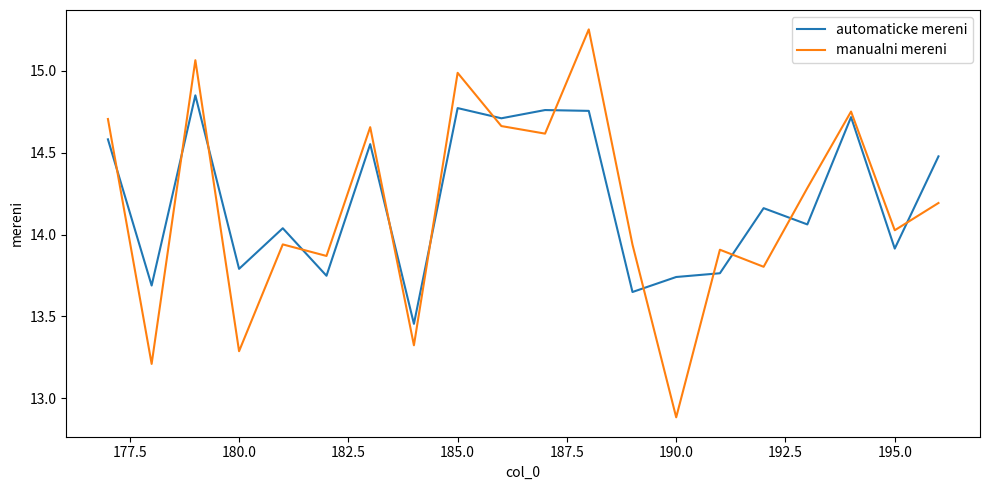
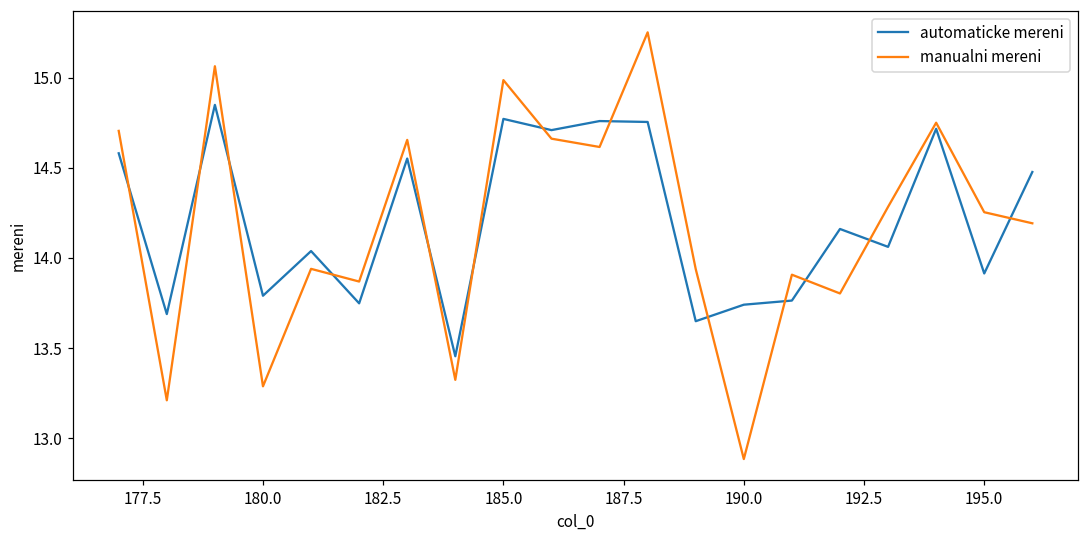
manualni mereni, 195.0: 14.03 -> 14.25
